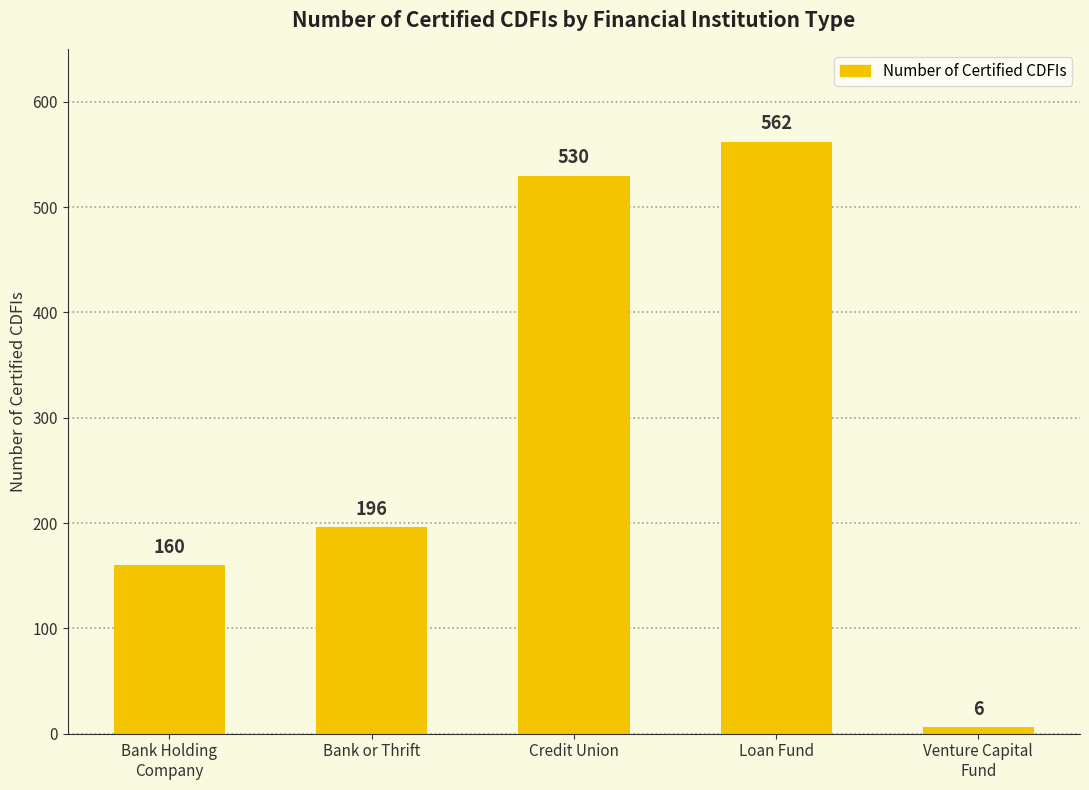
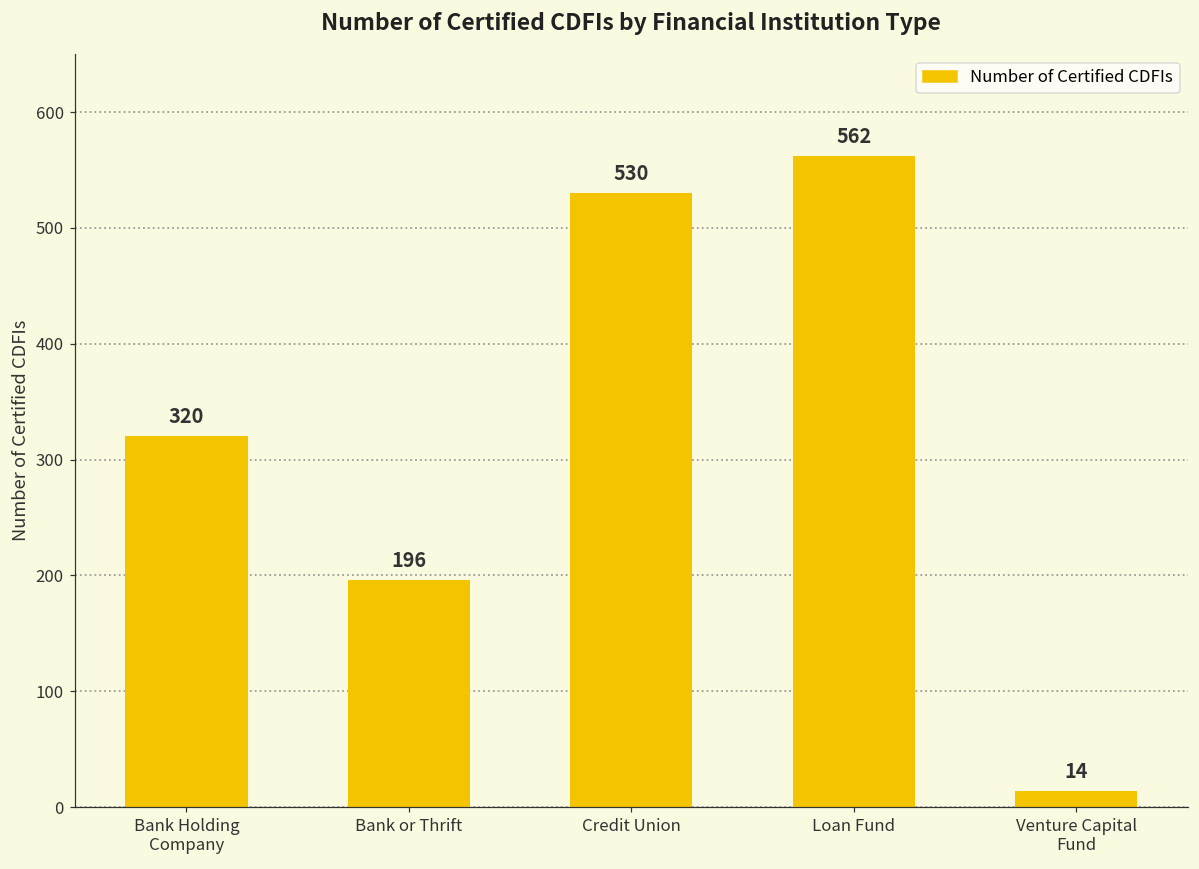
Bank Holding Company: 160 -> 320
Venture Capital Fund: 6 -> 14
